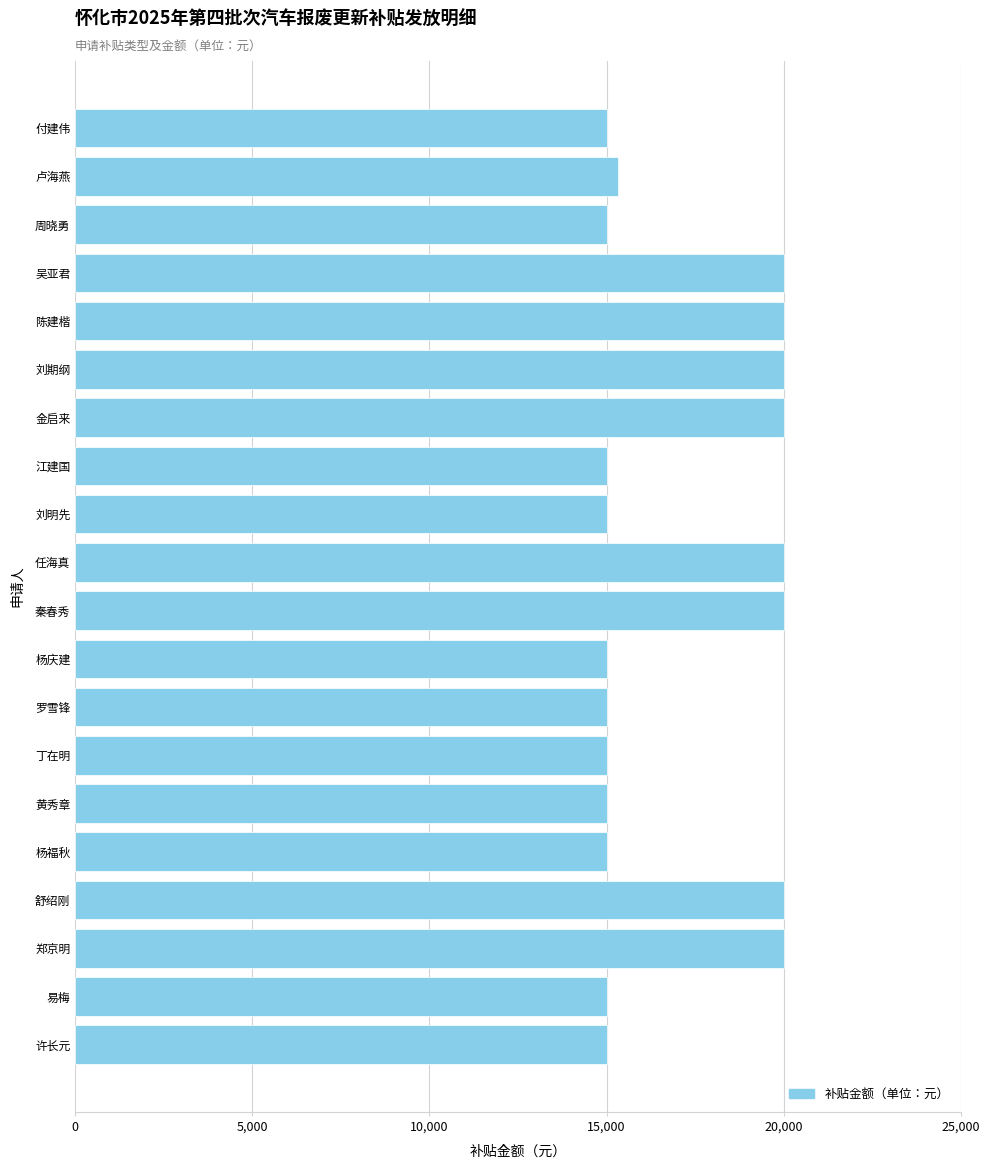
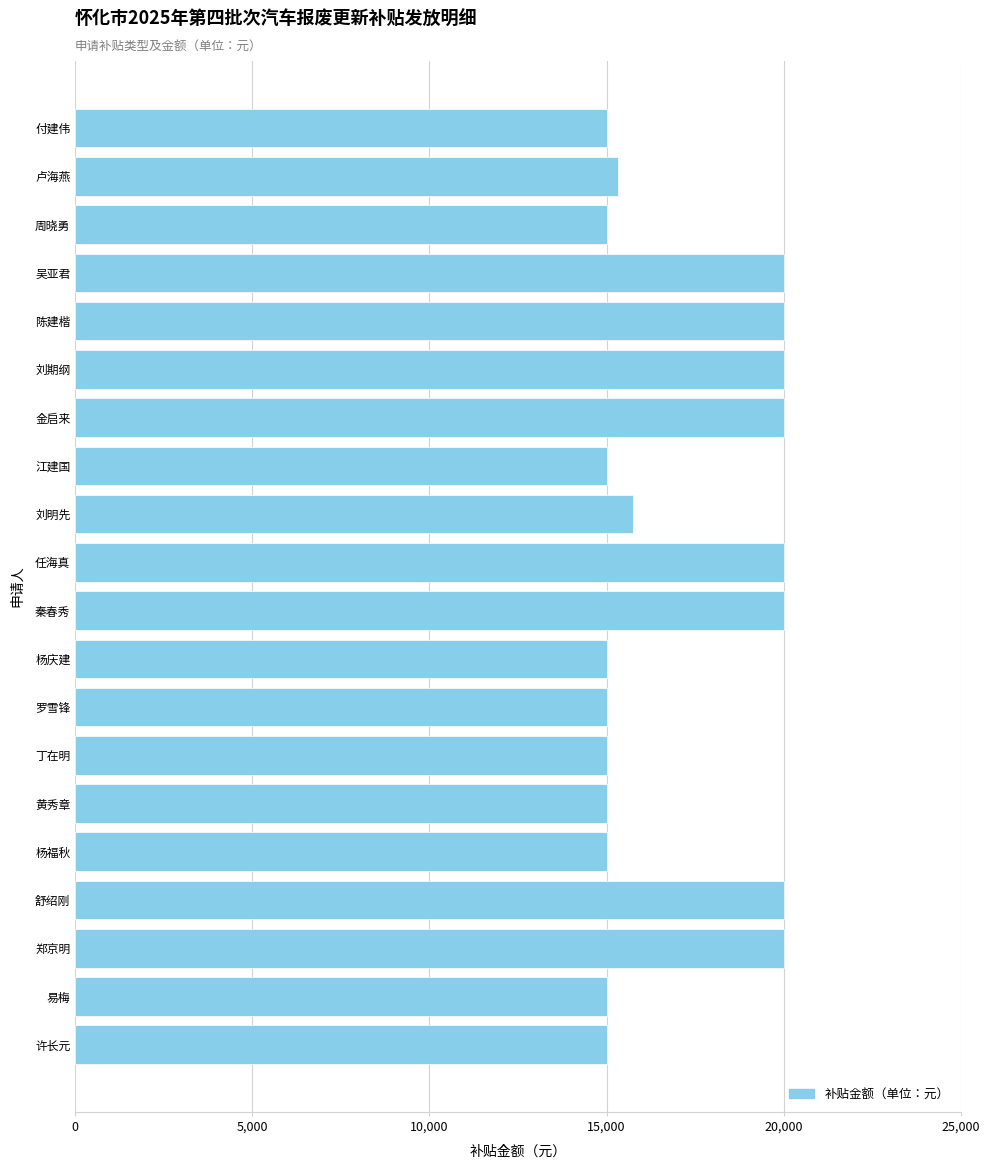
刘明先: 15,000 -> 15,700
